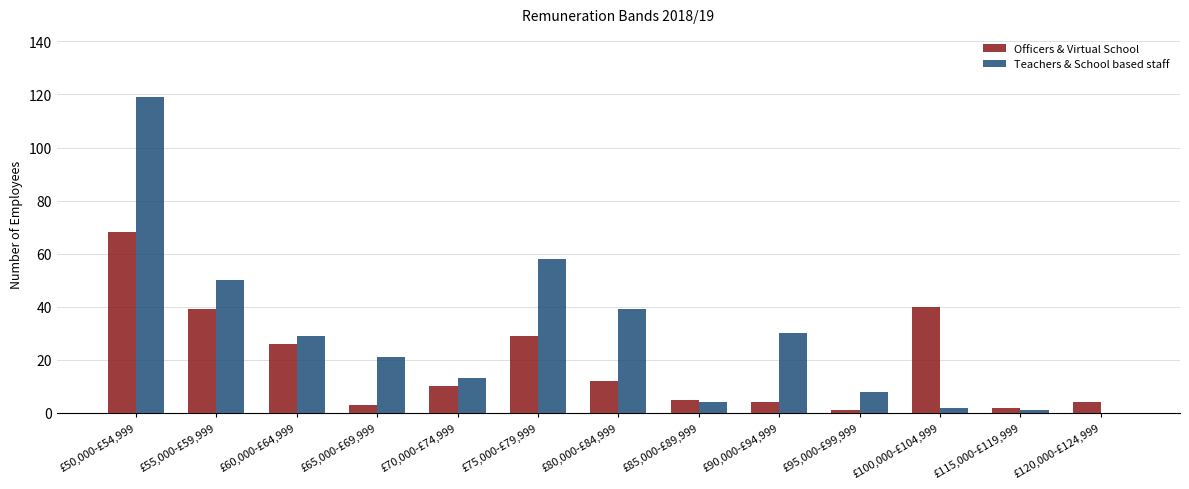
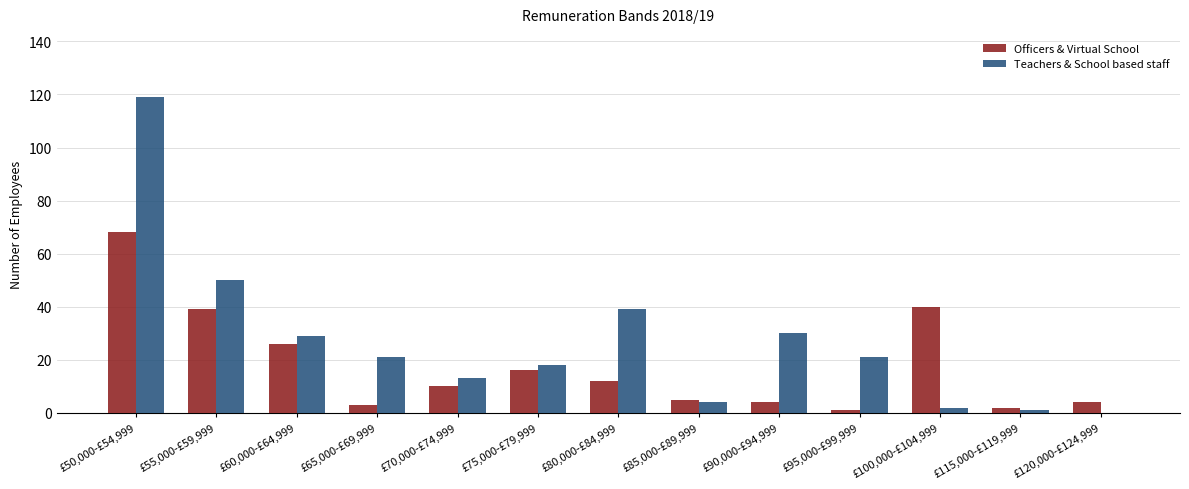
Officers & Virtual School, £75,000-£79,999: 29 -> 16
Teachers & School based staff, £75,000-£79,999: 58 -> 18
Teachers & School based staff, £95,000-£99,999: 8 -> 21
